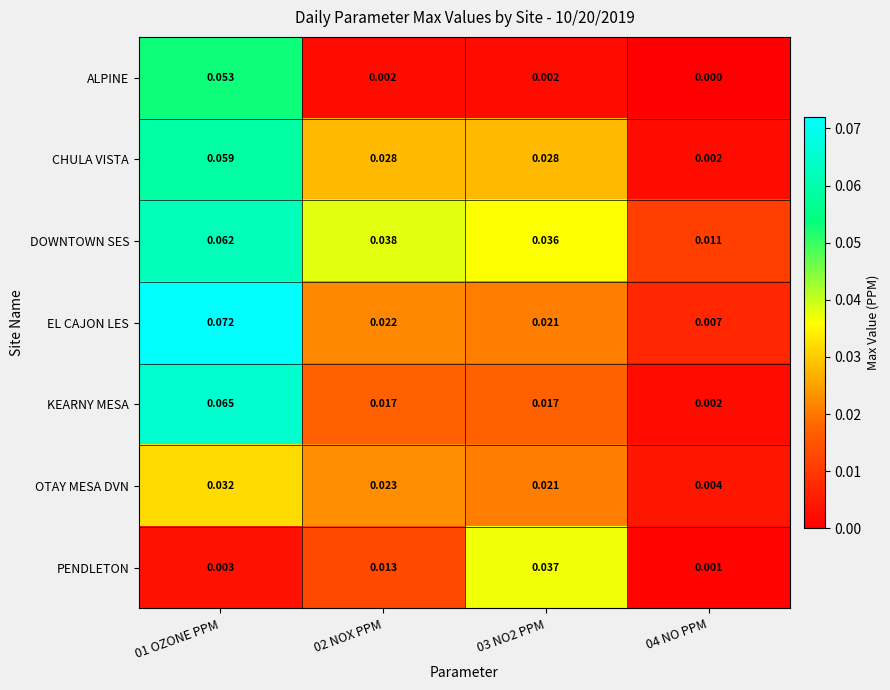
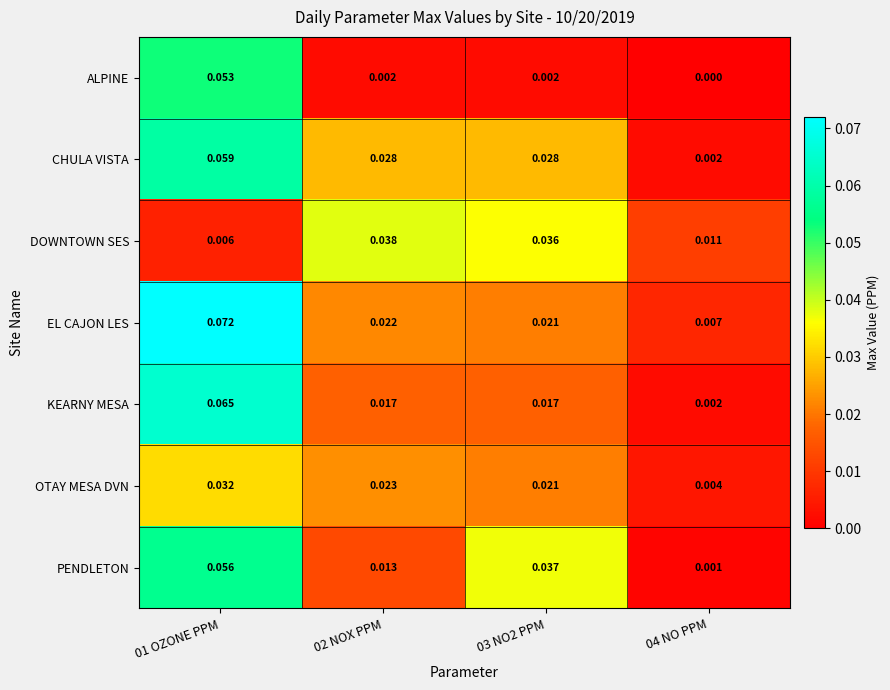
DOWNTOWN SES, 01 OZONE PPM: 0.062 -> 0.006
PENDLETON, 01 OZONE PPM: 0.003 -> 0.056
